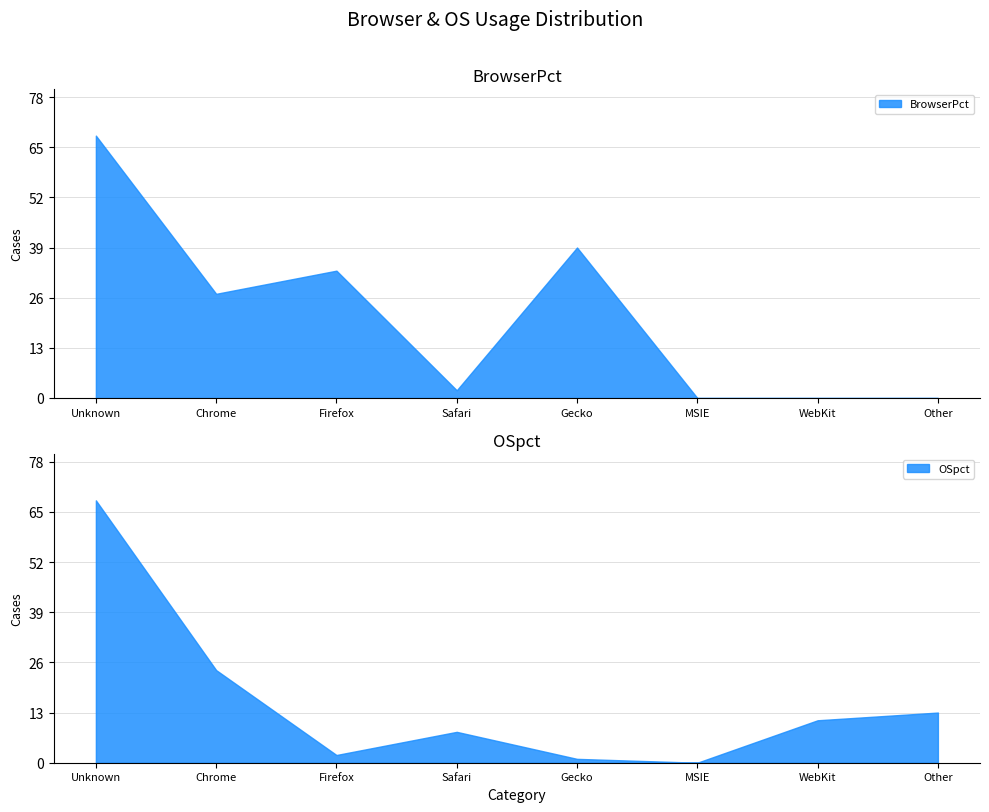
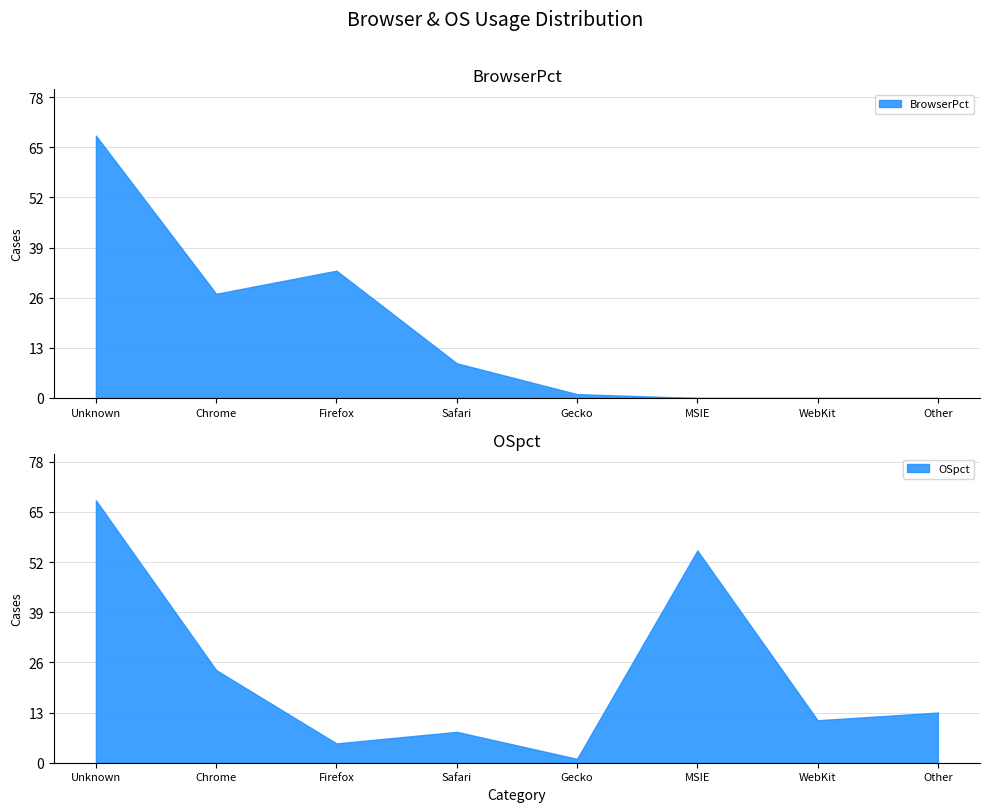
BrowserPct, Safari: 2 -> 9
BrowserPct, Gecko: 39 -> 1
OSpct, Firefox: 2 -> 5
OSpct, MSIE: 0 -> 55
